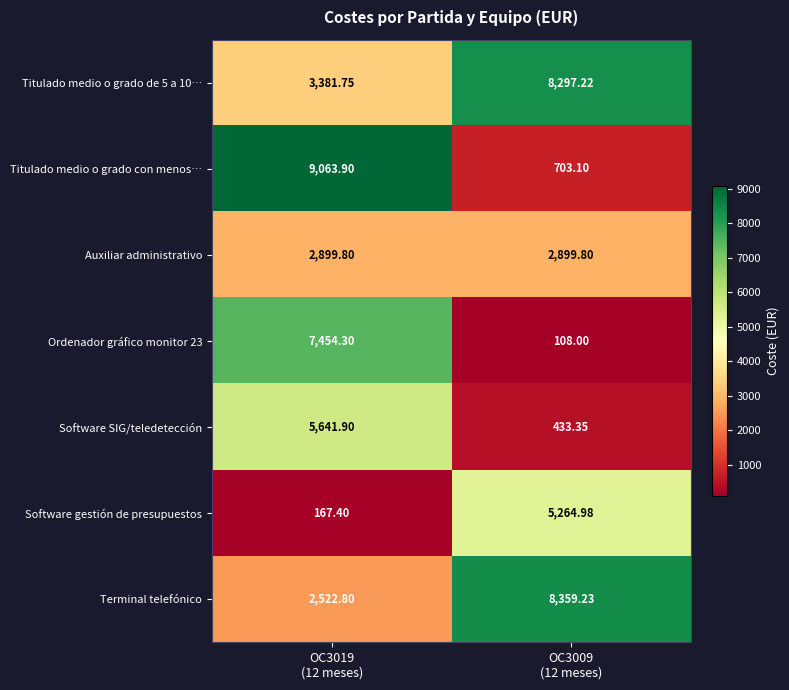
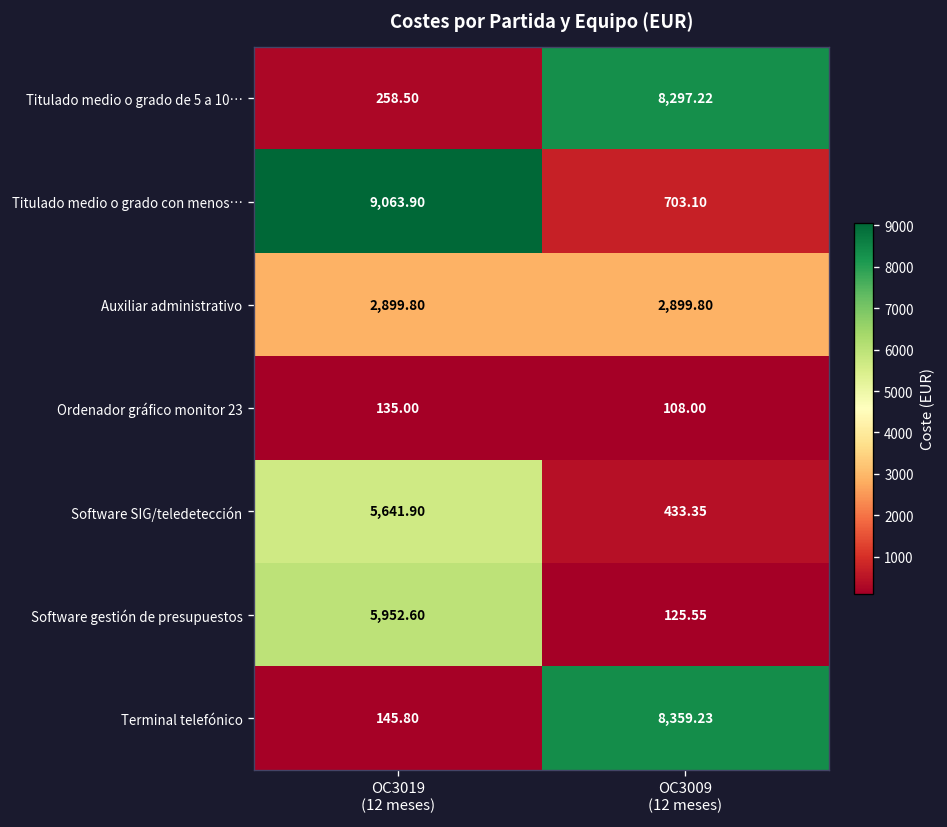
Titulado medio o grado de 5 a 10…, OC3019 (12 meses): 3,381.75 -> 258.50
Ordenador gráfico monitor 23, OC3019 (12 meses): 7,454.30 -> 135.00
Software gestión de presupuestos, OC3019 (12 meses): 167.40 -> 5,952.60
Software gestión de presupuestos, OC3009 (12 meses): 5,264.98 -> 125.55
Terminal telefónico, OC3019 (12 meses): 2,522.80 -> 145.80
